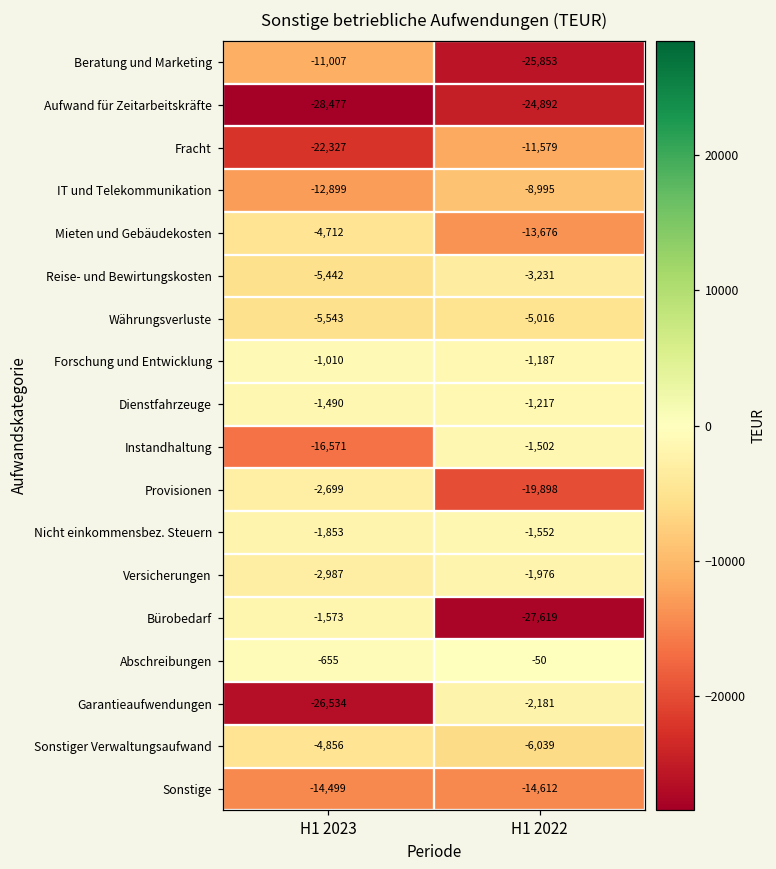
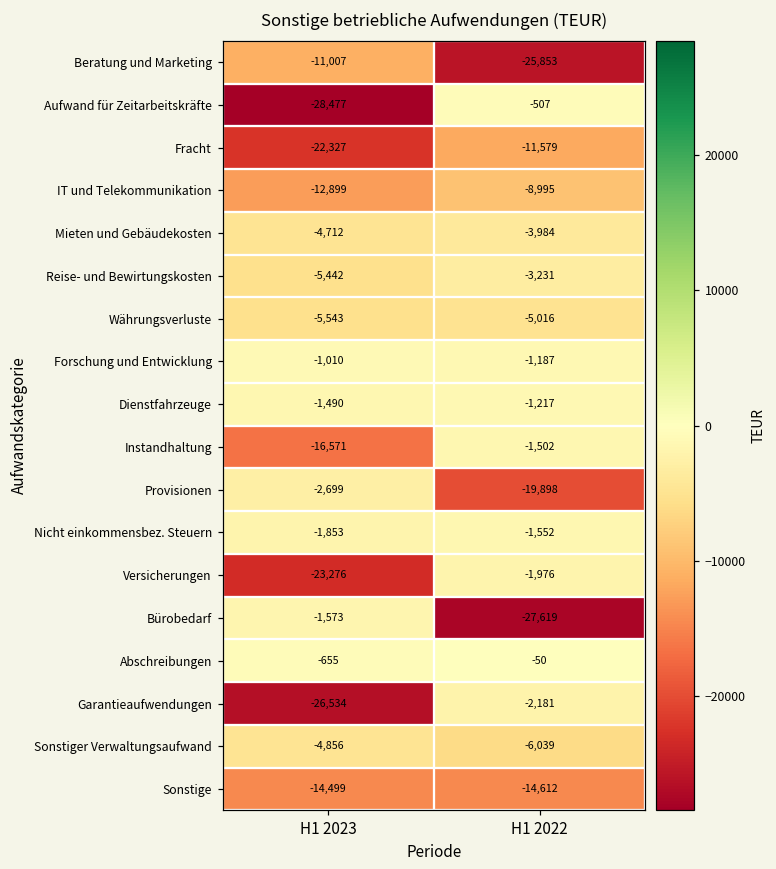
Aufwand für Zeitarbeitskräfte, H1 2022: -24,892 -> -507
Mieten und Gebäudekosten, H1 2022: -13,676 -> -3,984
Versicherungen, H1 2023: -2,987 -> -23,276
